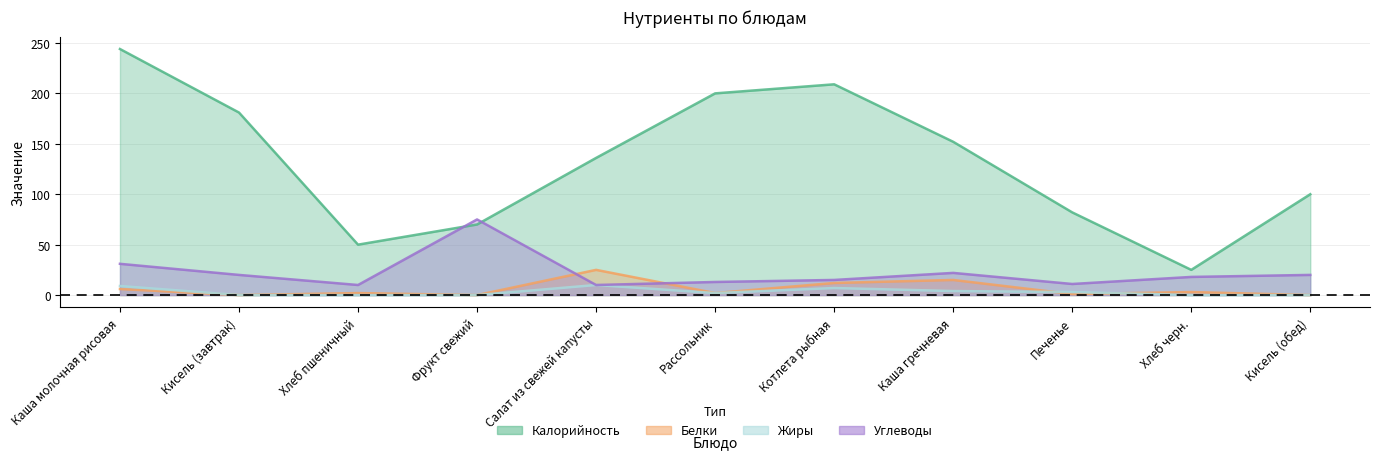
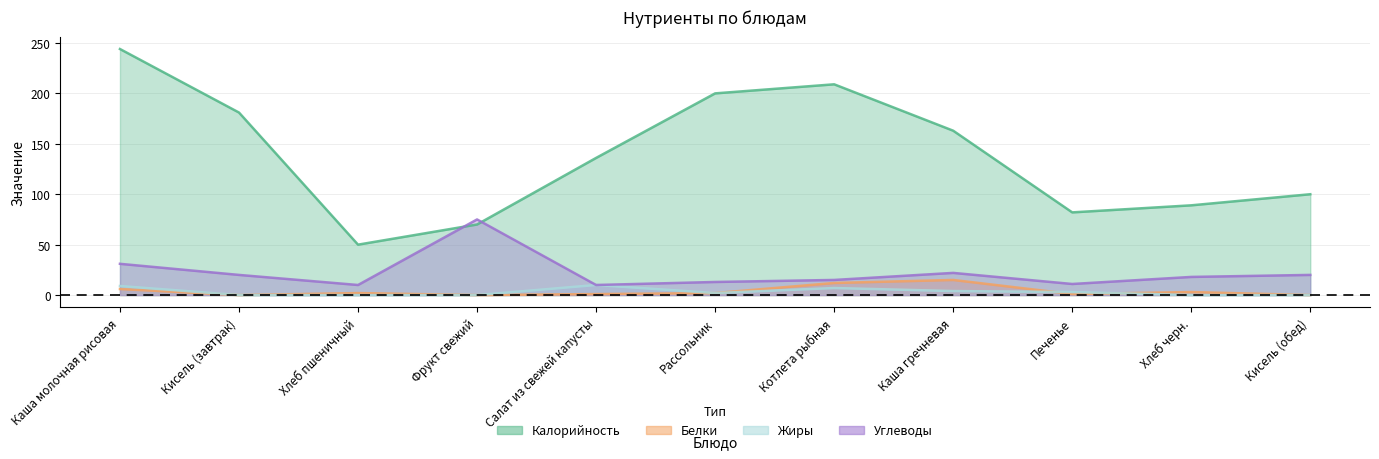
Белки, Салат из свежей капусты: 25 -> 1
Калорийность, Каша гречневая: 152 -> 163
Калорийность, Хлеб черн.: 25 -> 89
